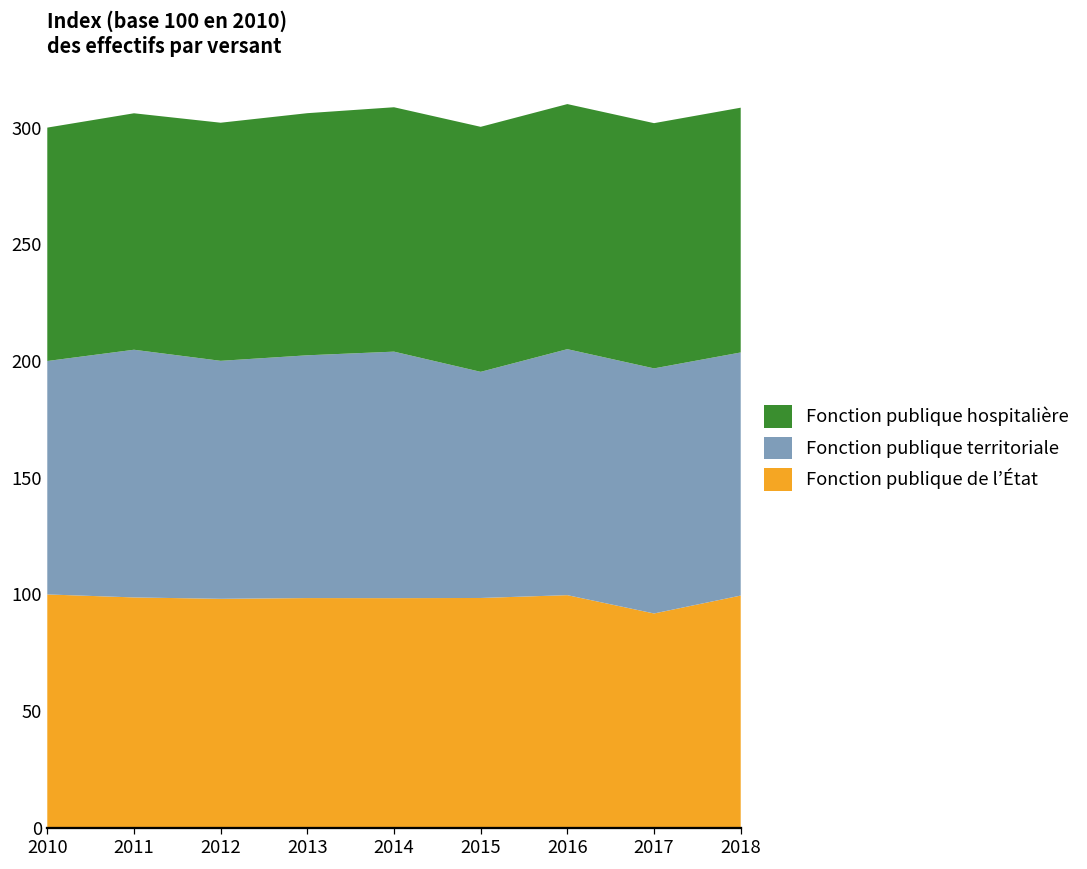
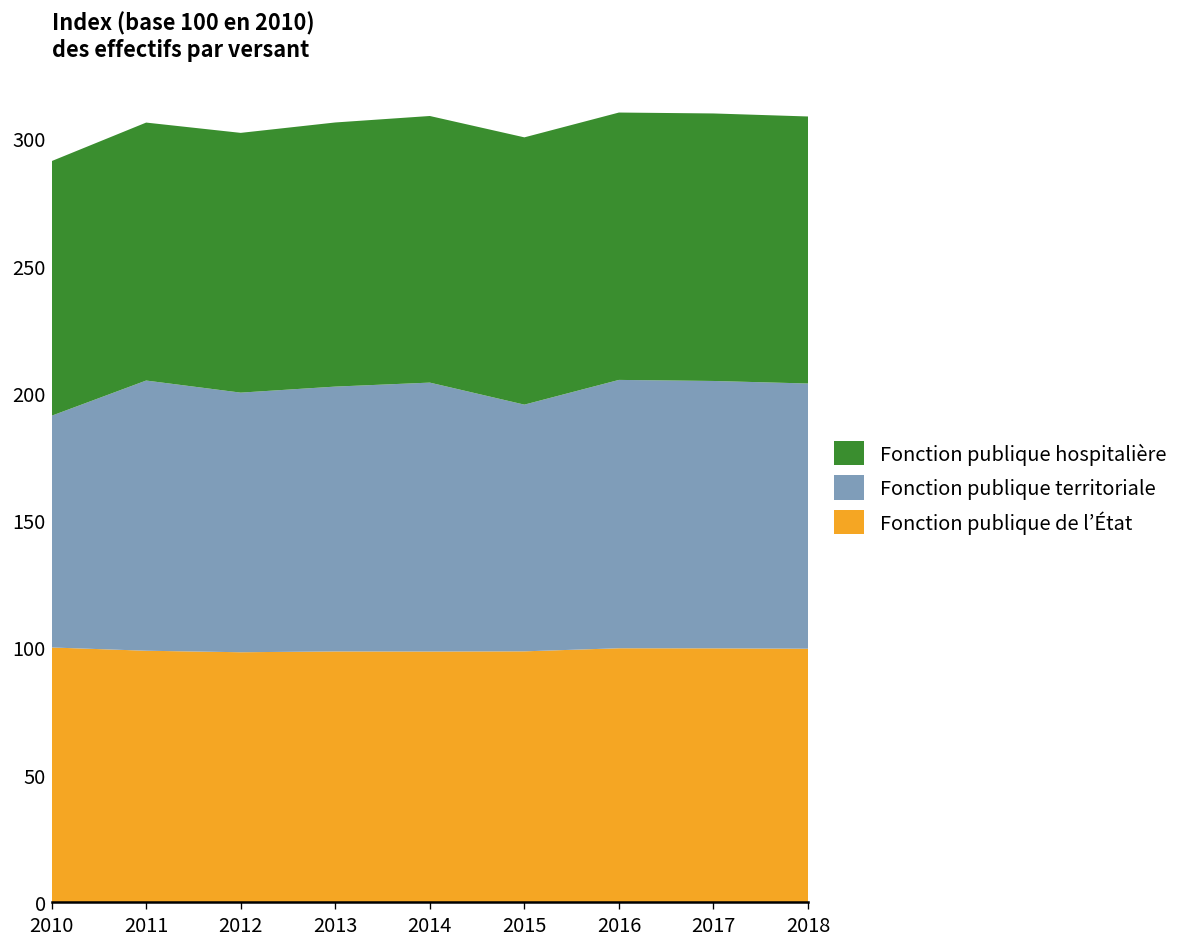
Fonction publique territoriale, 2010: 100 -> 91
Fonction publique de l’État, 2017: 92 -> 100
